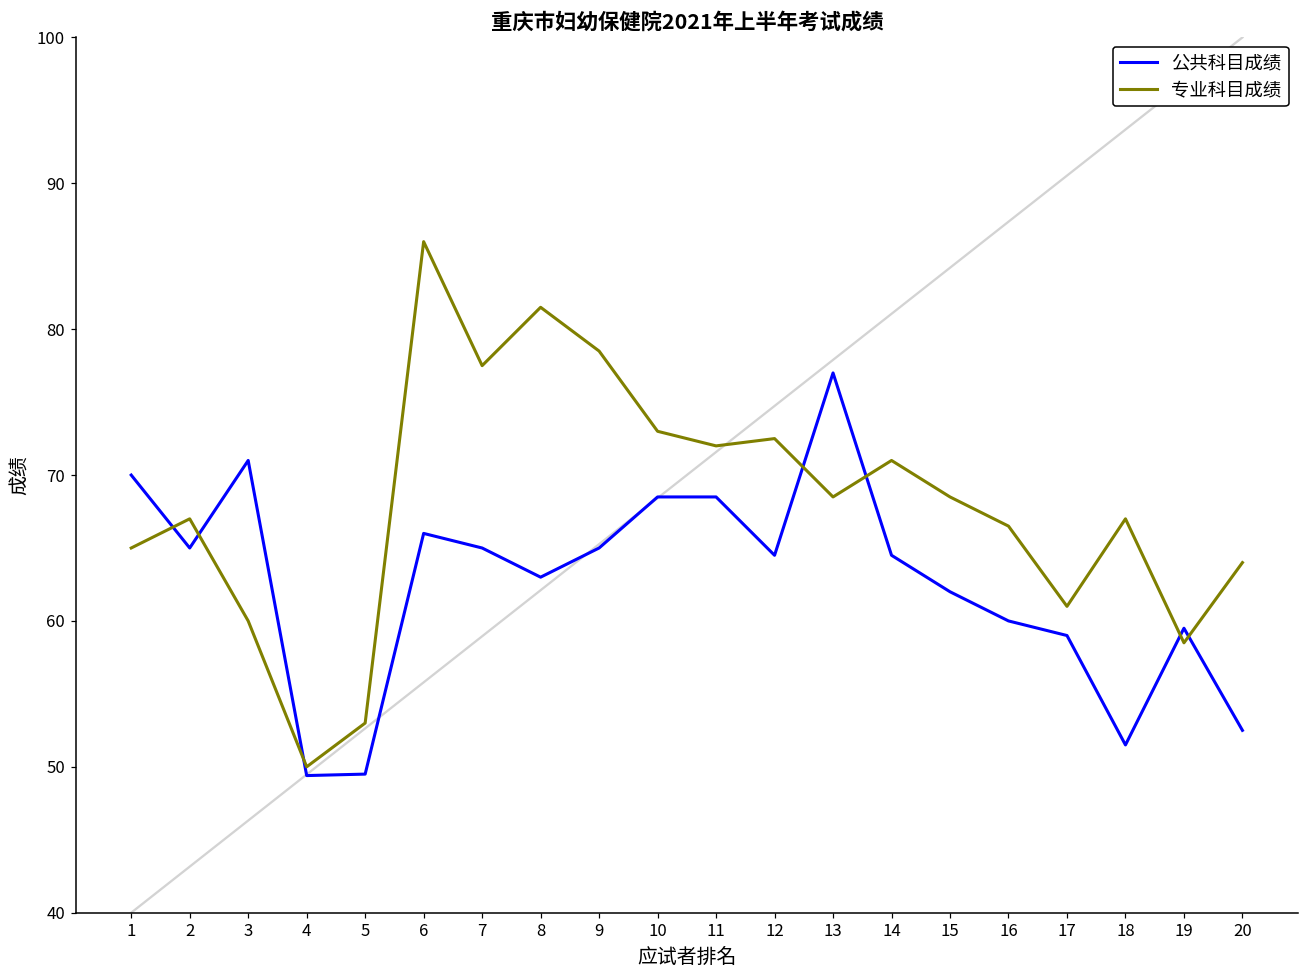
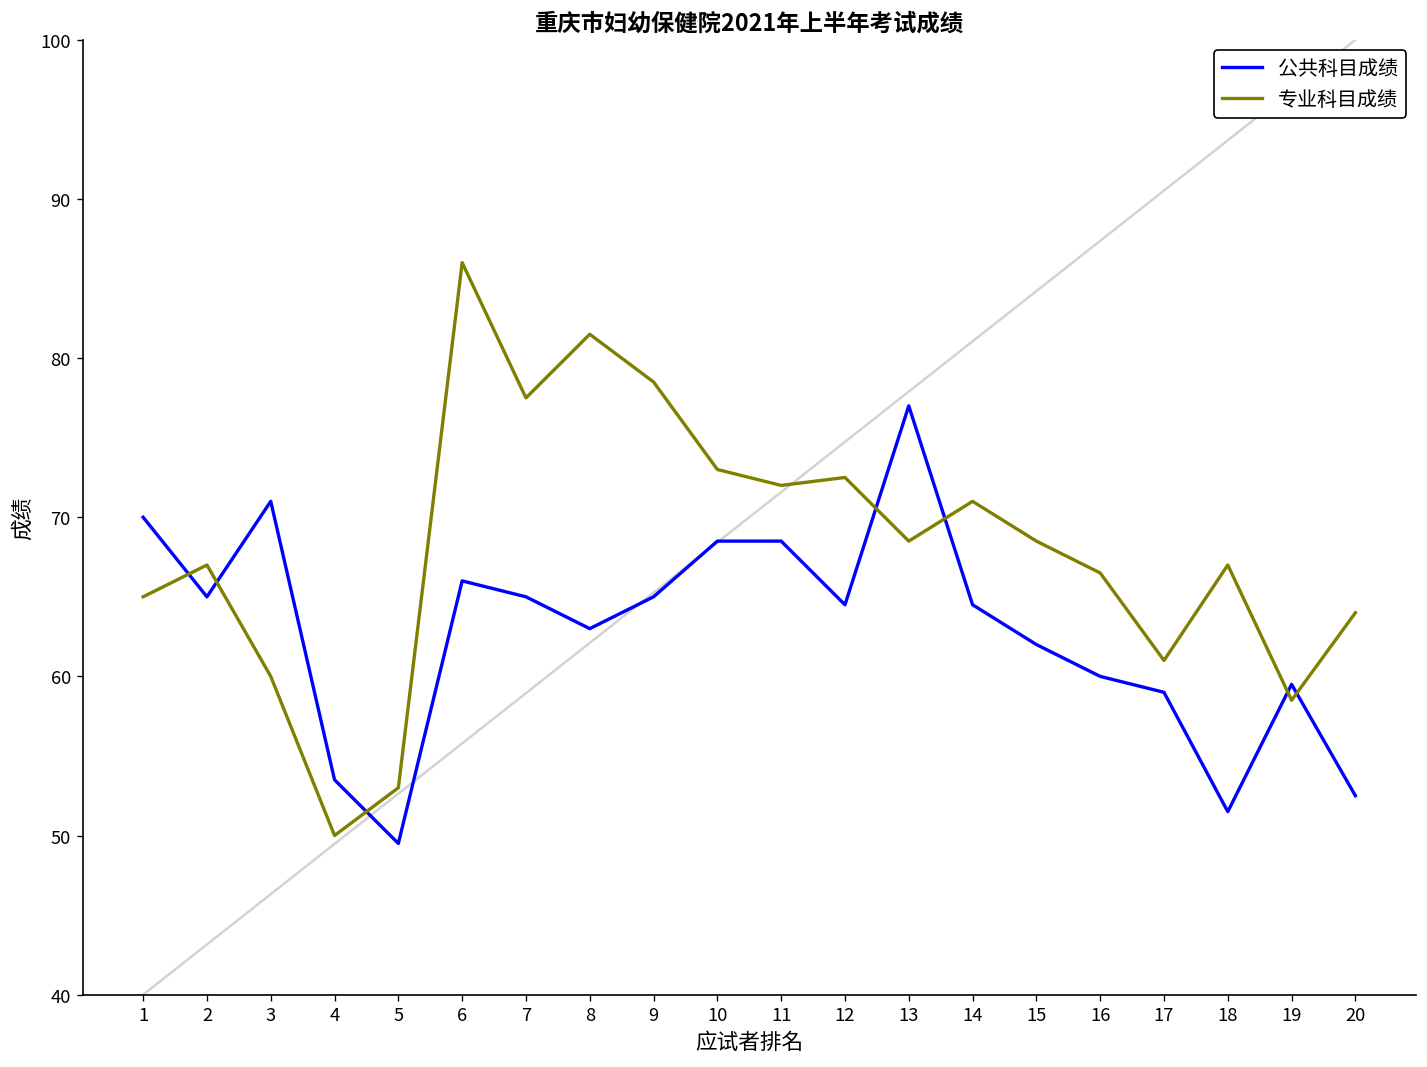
公共科目成绩, 4: 49.4 -> 53.5
